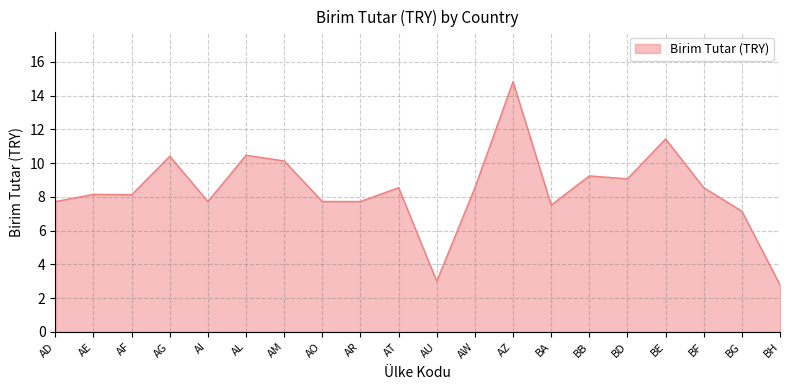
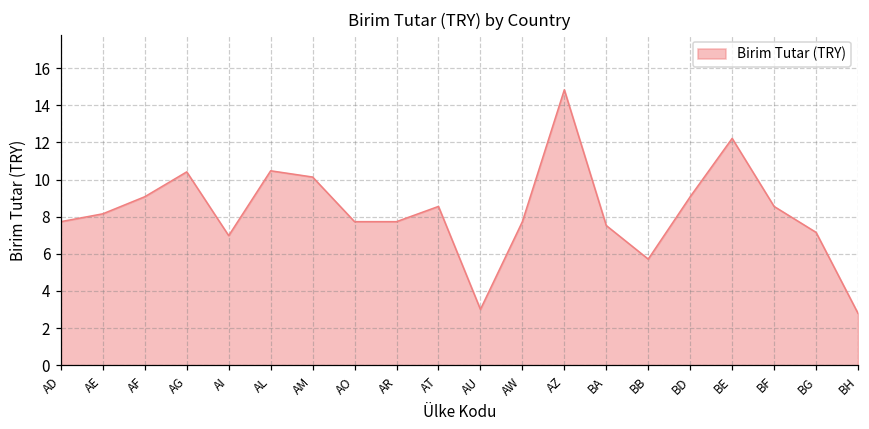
AF: 8.1 -> 9.1
AI: 7.7 -> 7.0
AW: 8.5 -> 7.7
BB: 9.2 -> 5.7
BE: 11.4 -> 12.2
